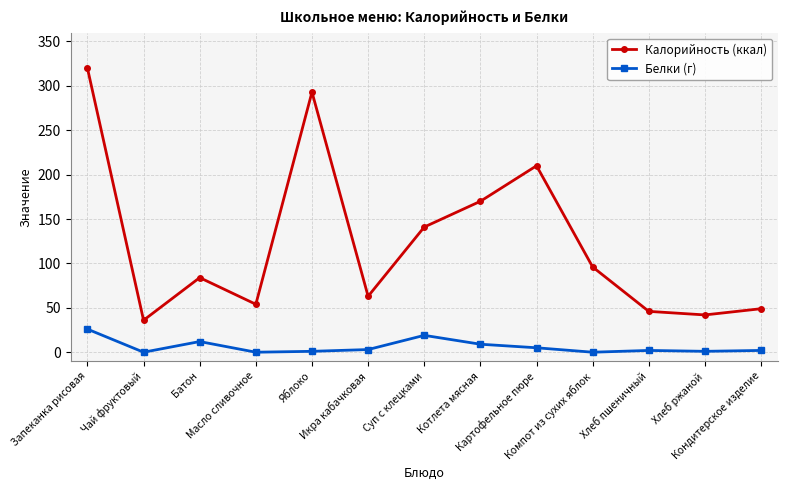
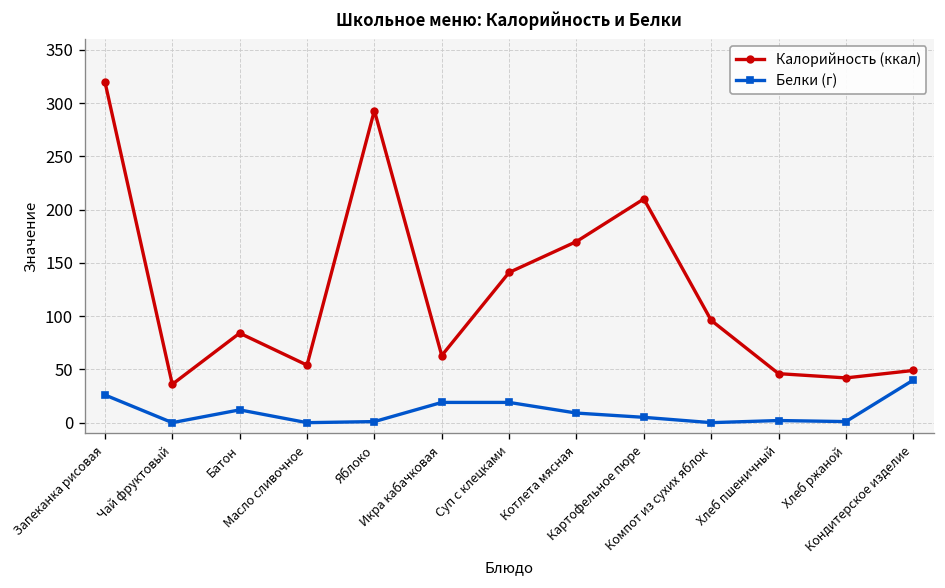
Белки (г), Икра кабачковая: 0 -> 20
Белки (г), Кондитерское изделие: 0 -> 40
